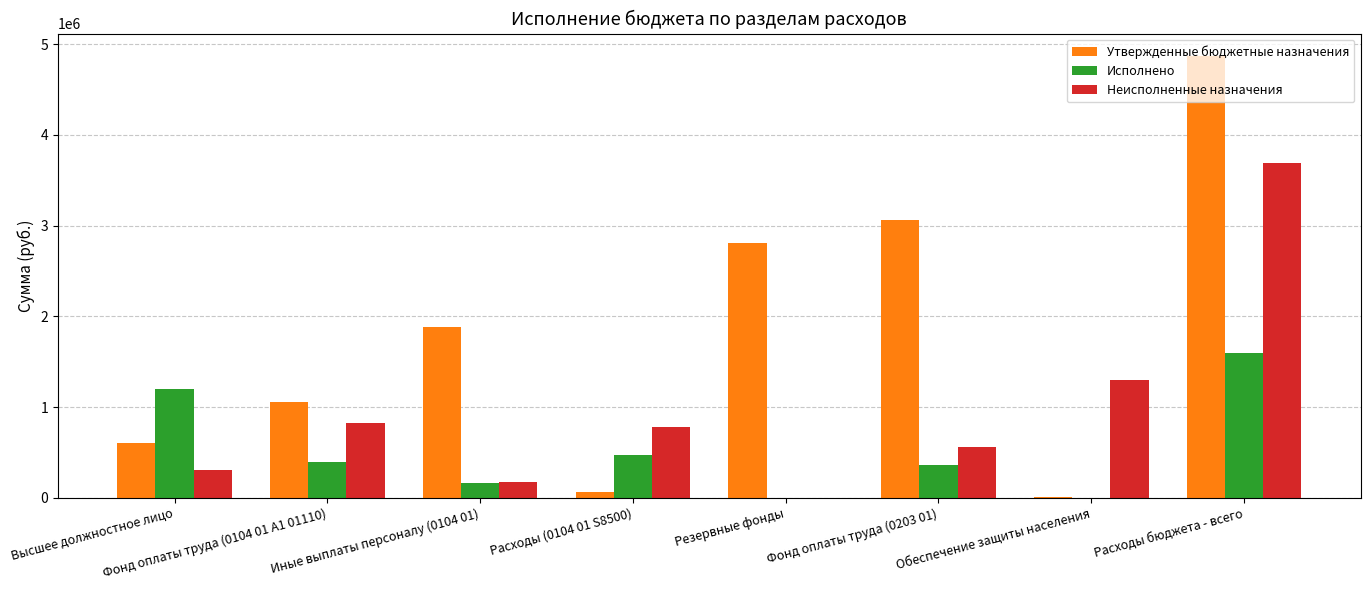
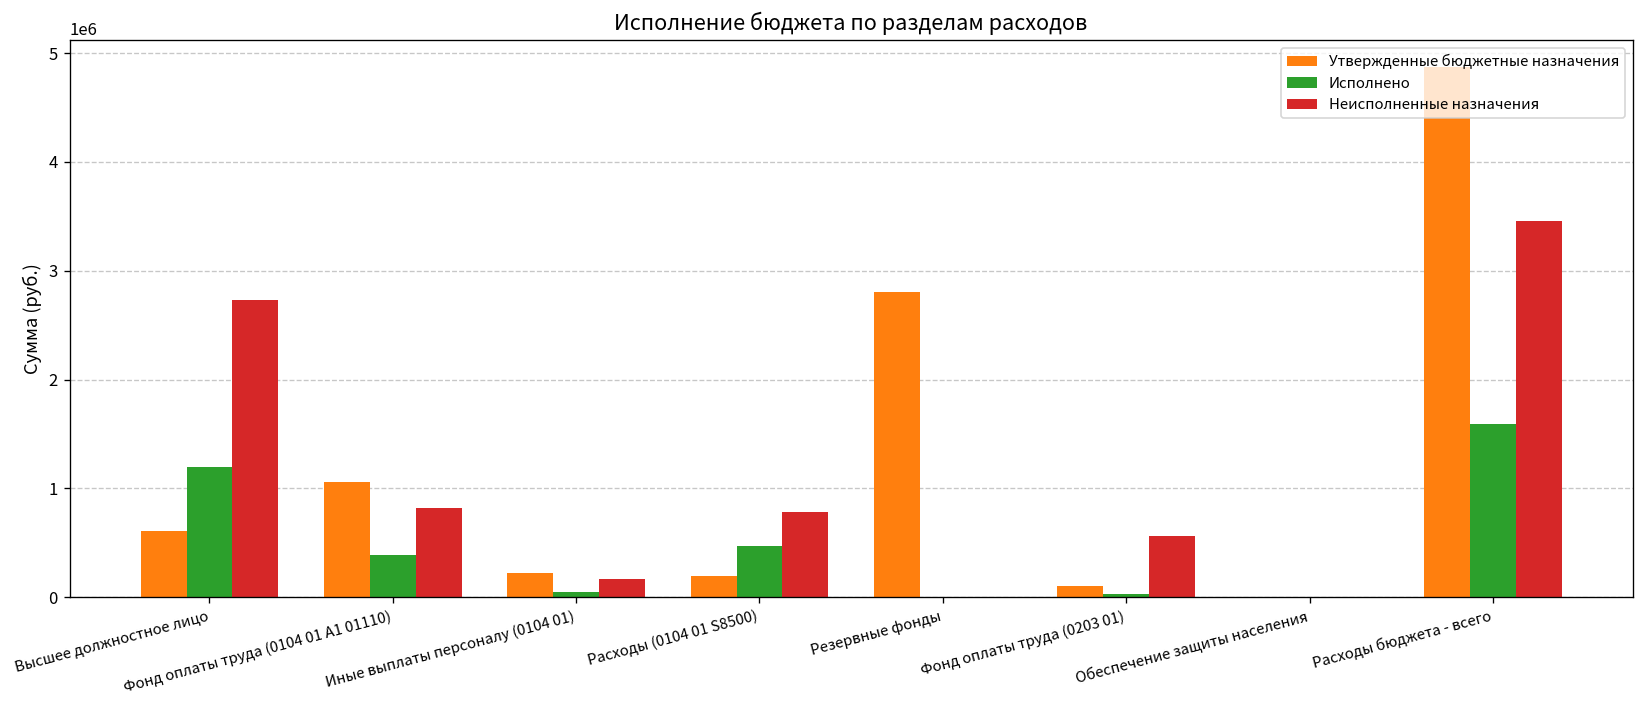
Неисполненные назначения, Высшее должностное лицо: 300000 -> 2700000
Утвержденные бюджетные назначения, Иные выплаты персоналу (0104 01): 1900000 -> 200000
Исполнено, Иные выплаты персоналу (0104 01): 200000 -> 0
Утвержденные бюджетные назначения, Расходы (0104 01 S8500): 100000 -> 200000
Утвержденные бюджетные назначения, Фонд оплаты труда (0203 01): 3100000 -> 100000
Исполнено, Фонд оплаты труда (0203 01): 400000 -> 0
Неисполненные назначения, Обеспечение защиты населения: 1300000 -> 0
Неисполненные назначения, Расходы бюджета - всего: 3700000 -> 3500000
